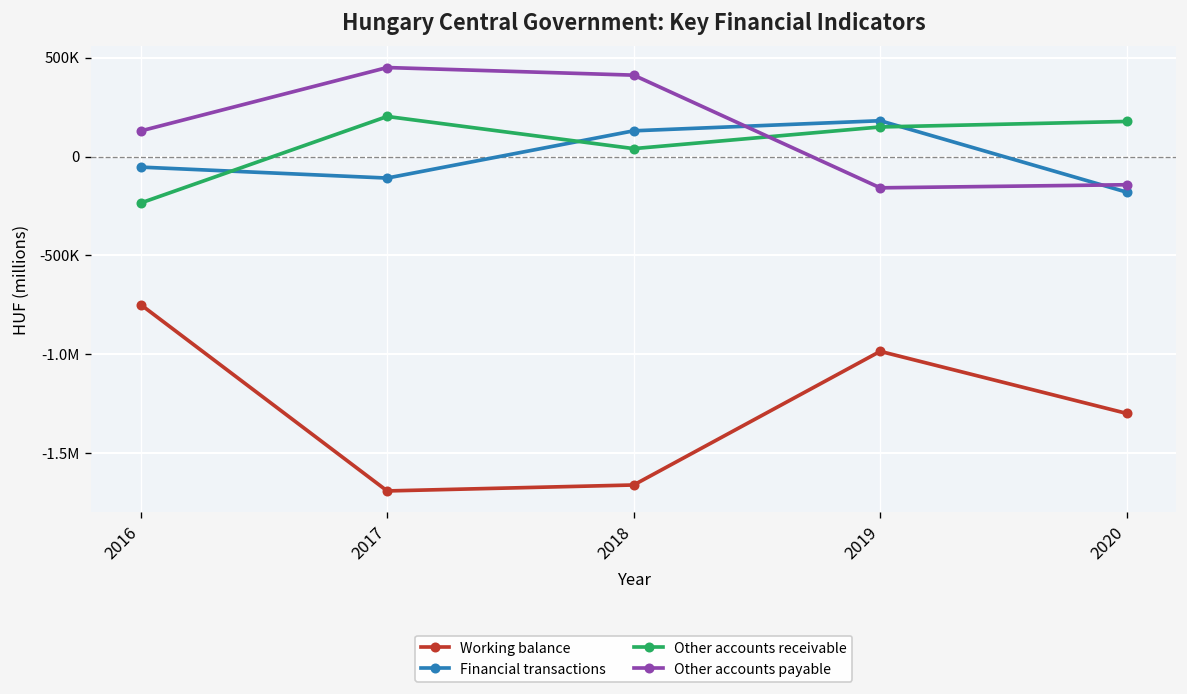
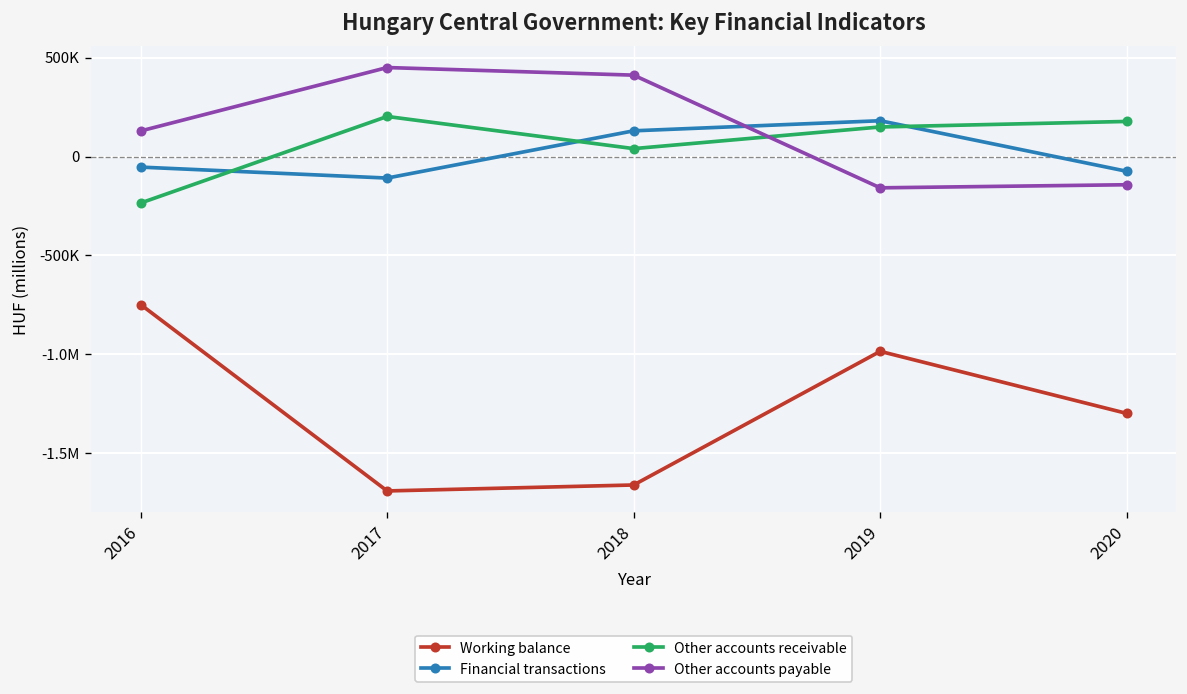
Financial transactions, 2020: -180000 -> -70000
